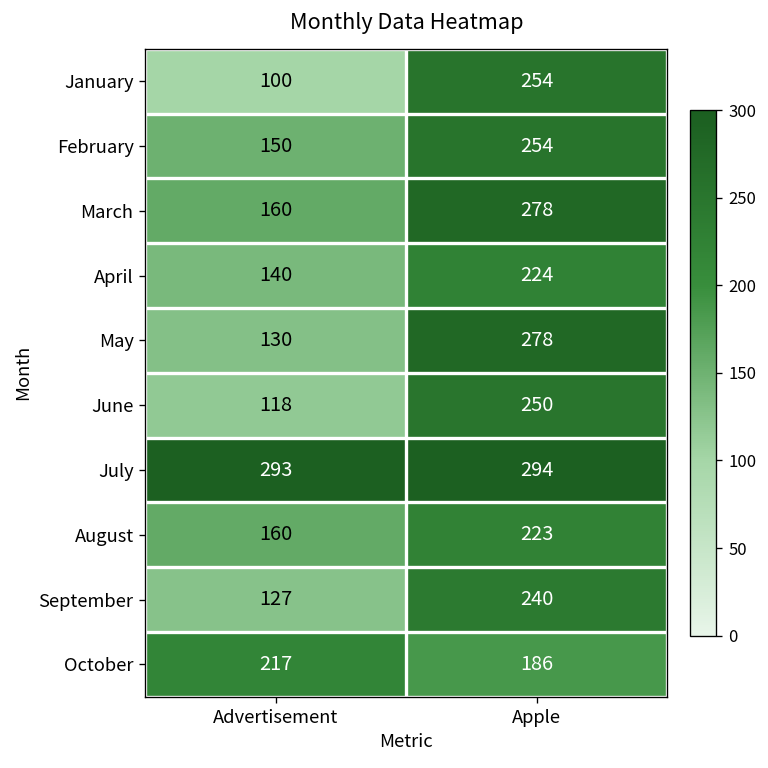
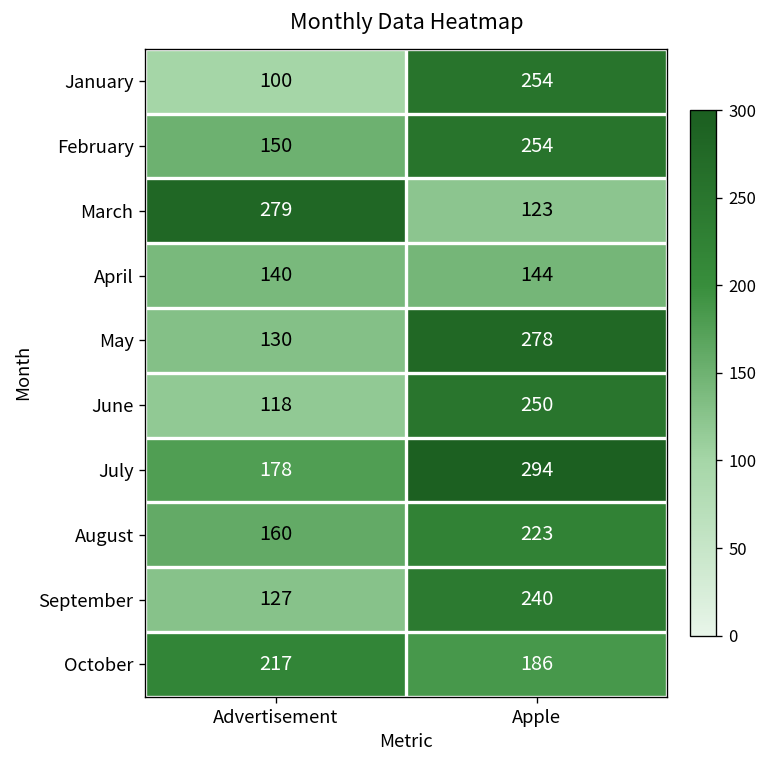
March, Advertisement: 160 -> 279
March, Apple: 278 -> 123
April, Apple: 224 -> 144
July, Advertisement: 293 -> 178
